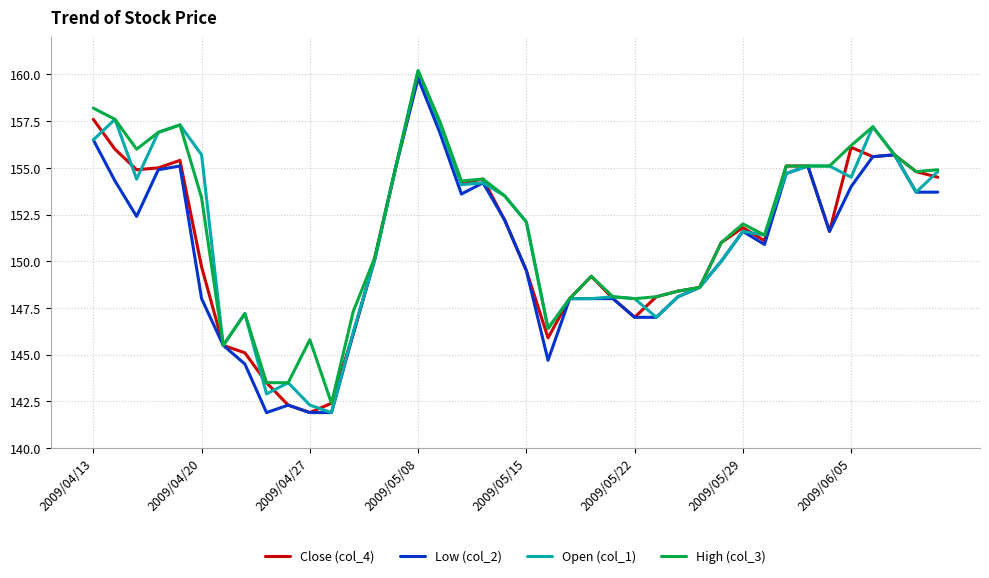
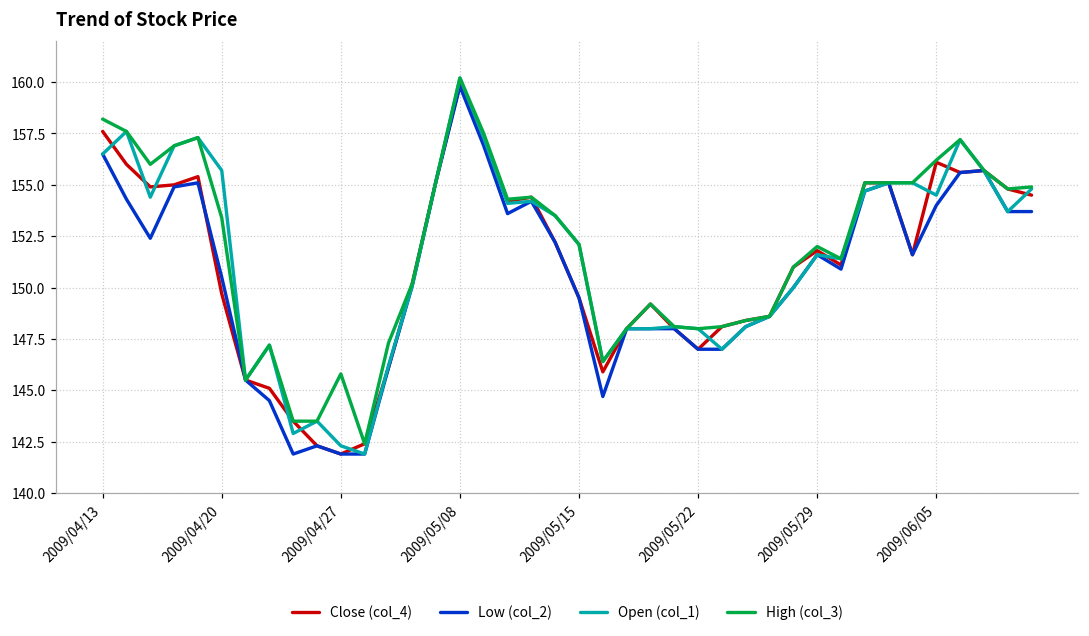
Low (col_2), 2009/04/20: 148.0 -> 150.5
